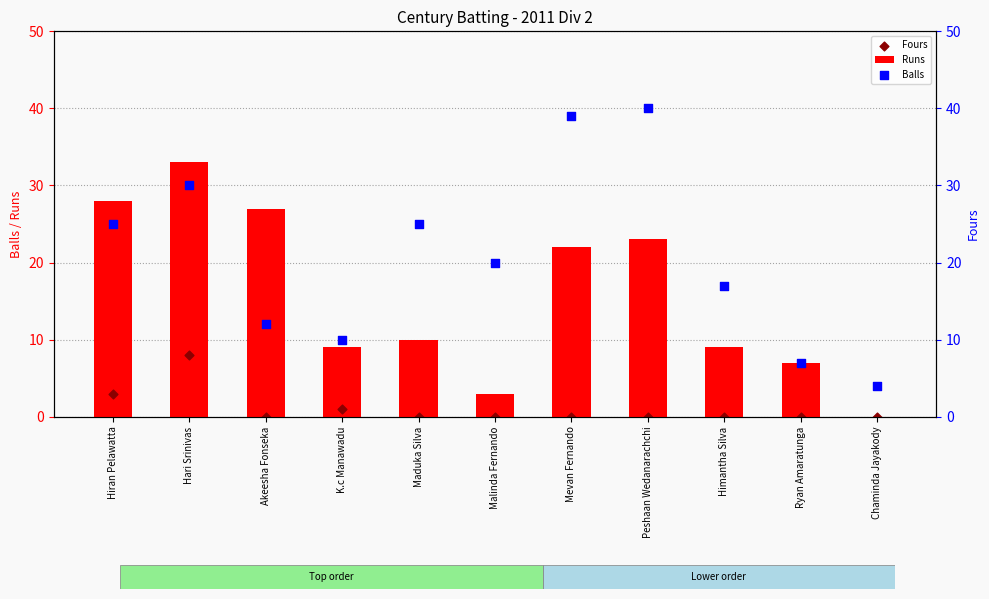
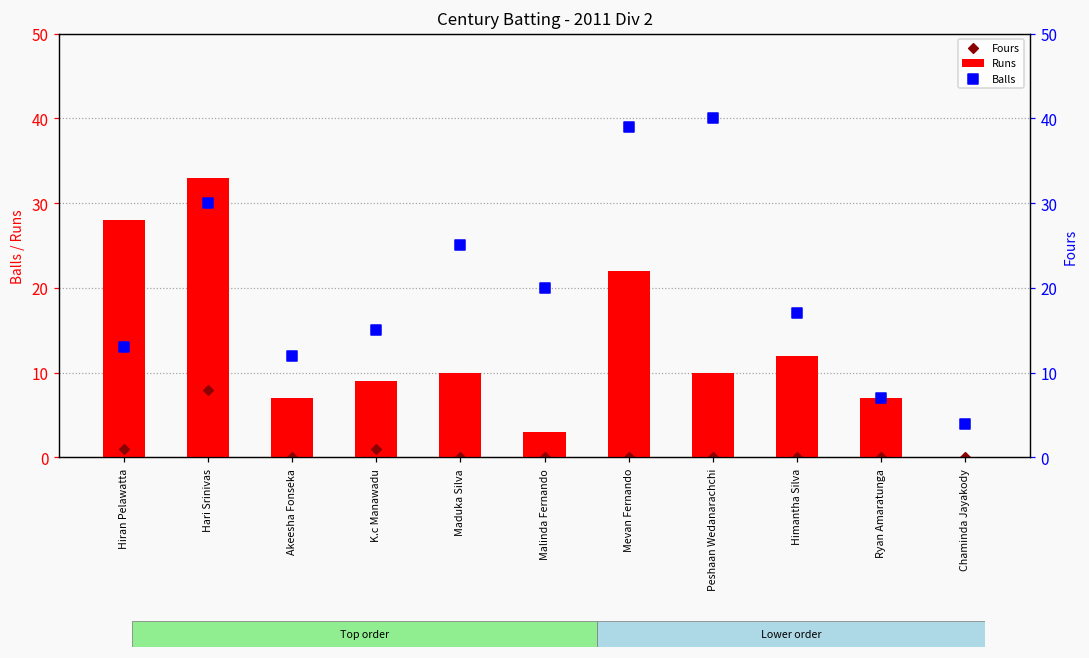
Fours, Hiran Pelawatta: 3 -> 1
Runs, Akeesha Fonseka: 27 -> 7
Runs, Peshaan Wedanarachchi: 23 -> 10
Runs, Himantha Silva: 9 -> 12
Balls, Hiran Pelawatta: 25 -> 13
Balls, K.c Manawadu: 10 -> 15
